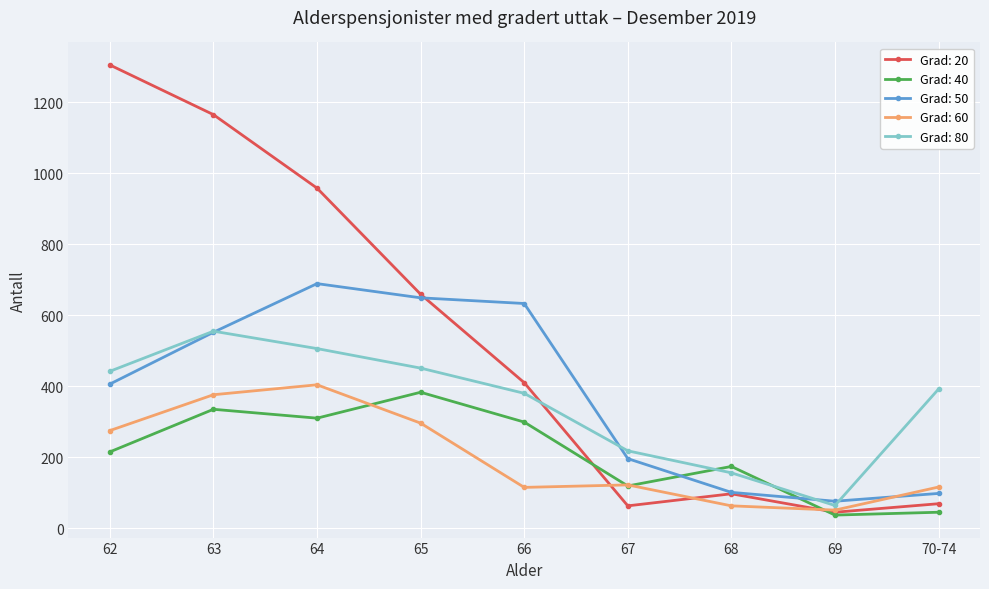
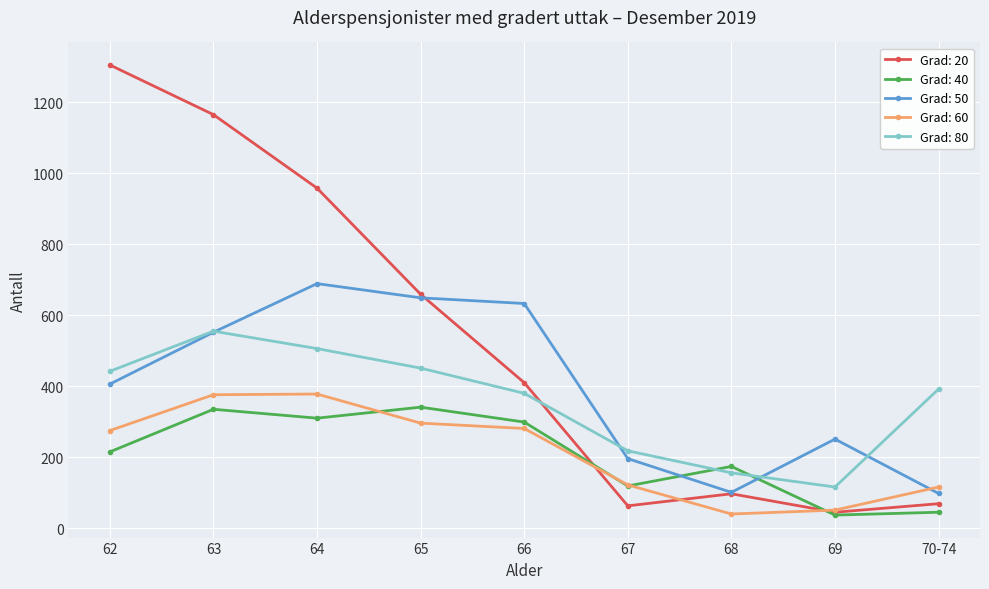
Grad: 60, 64: 400 -> 380
Grad: 40, 65: 380 -> 340
Grad: 60, 66: 120 -> 280
Grad: 60, 68: 60 -> 40
Grad: 50, 69: 80 -> 250
Grad: 80, 69: 60 -> 120
